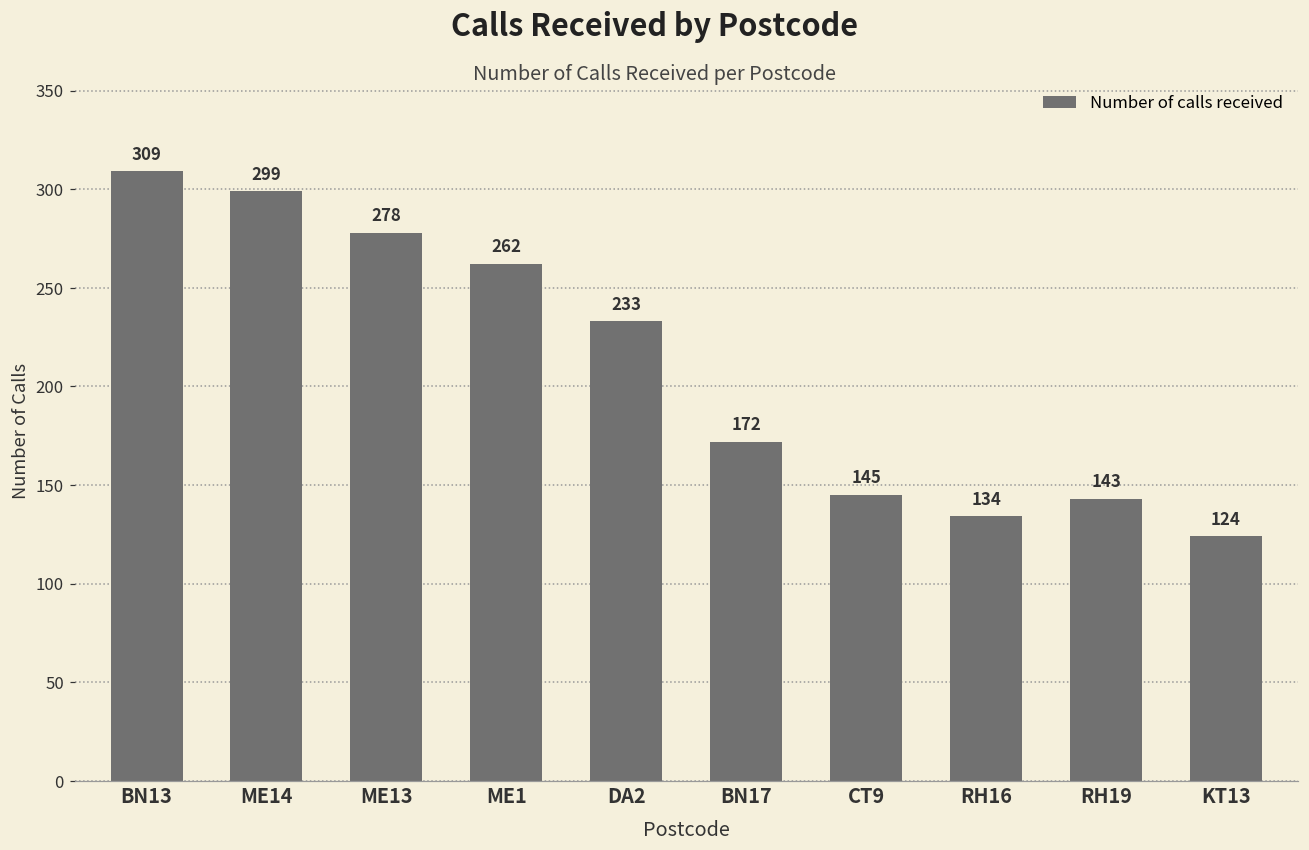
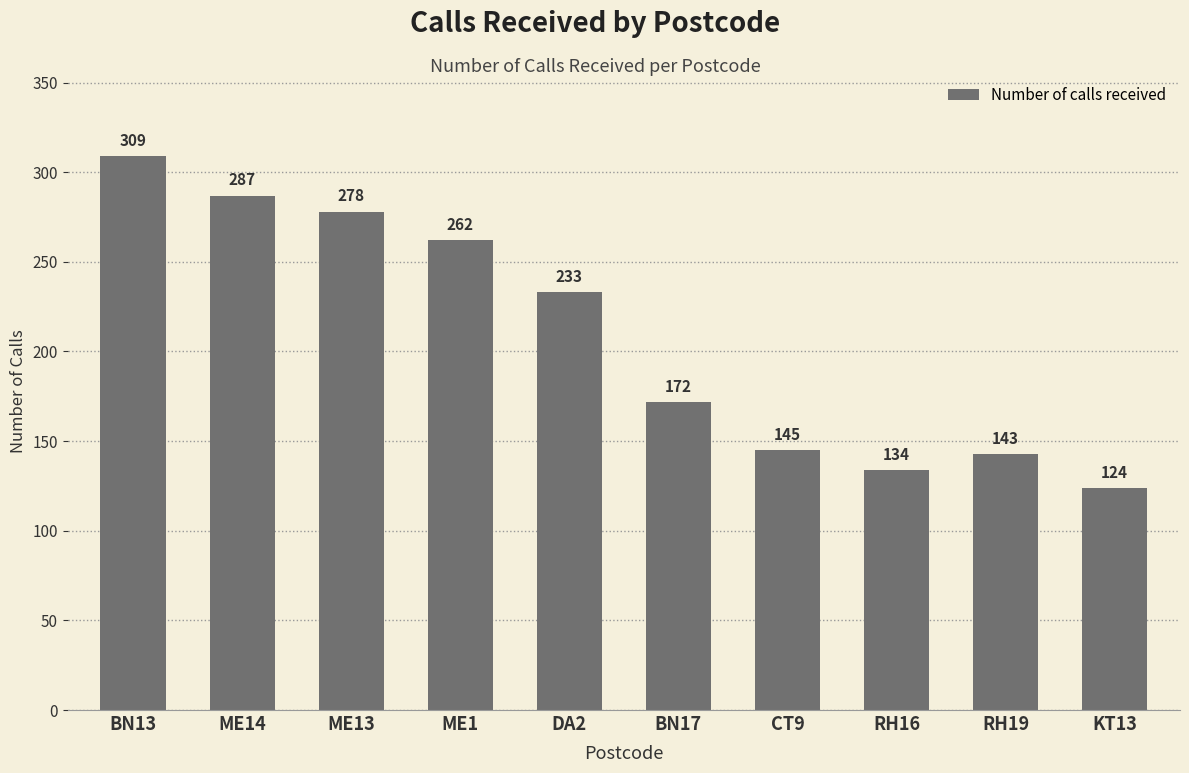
ME14: 299 -> 287
